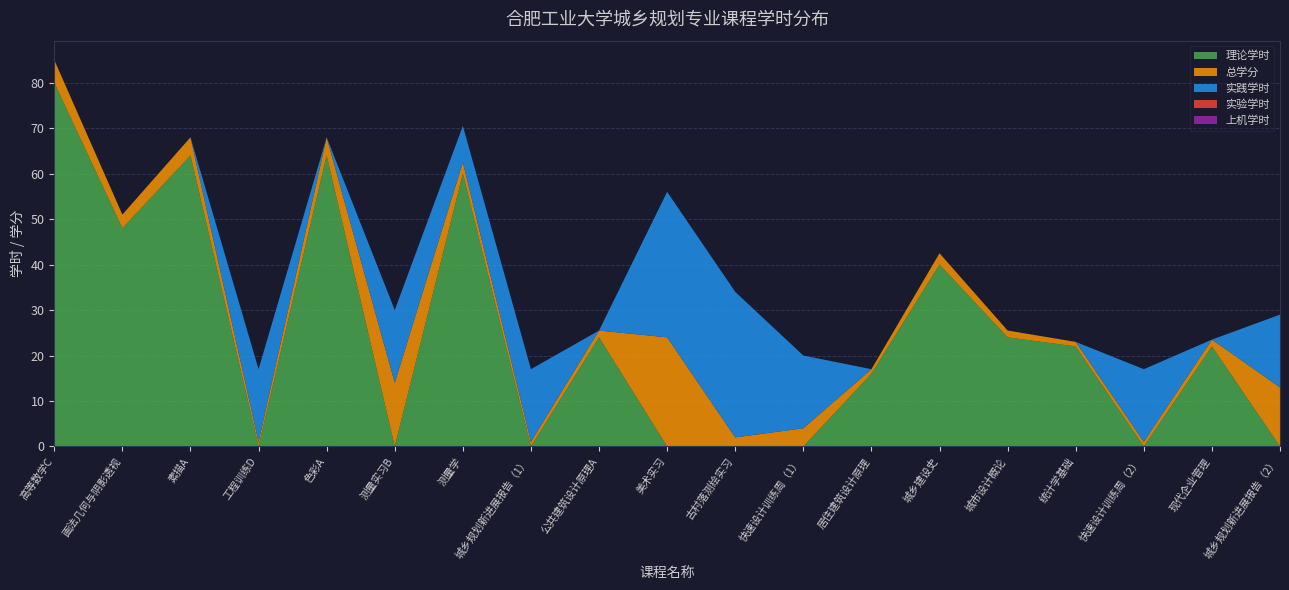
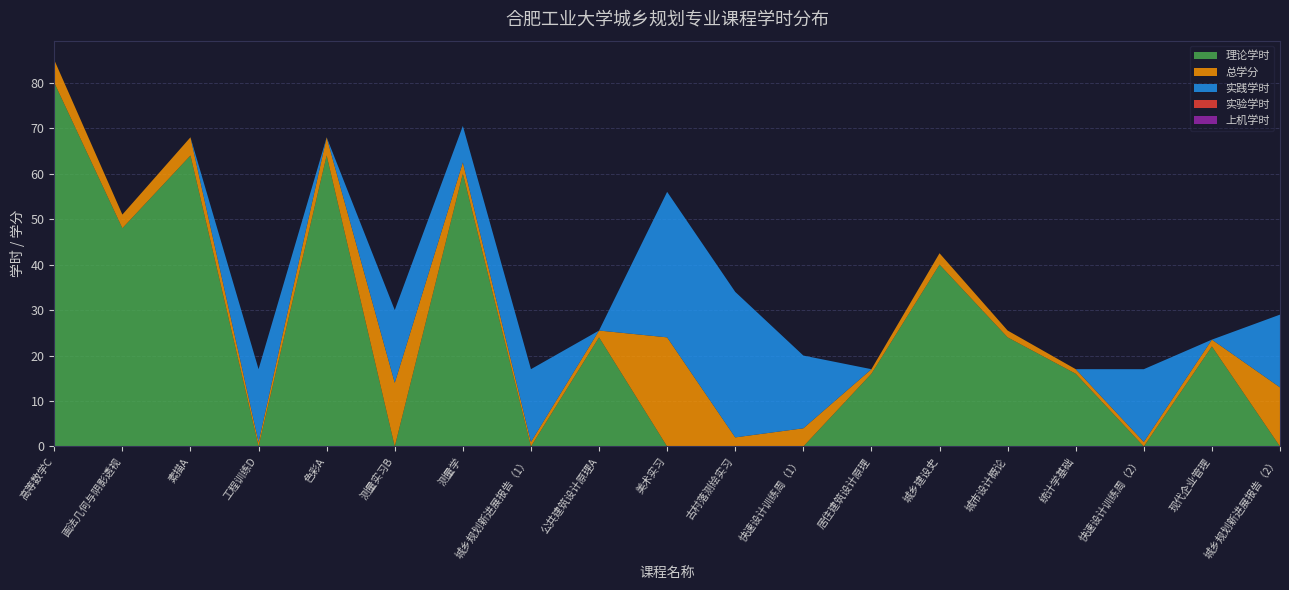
理论学时, 统计学基础: 22 -> 16
